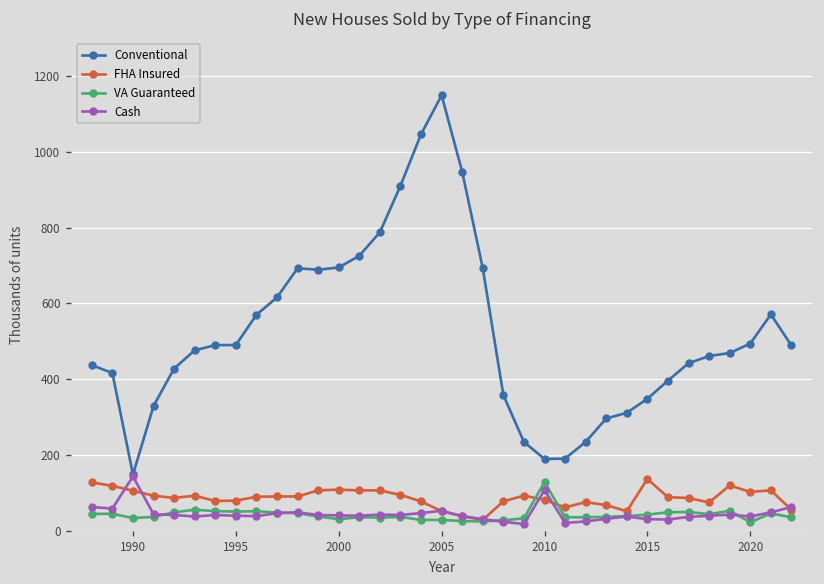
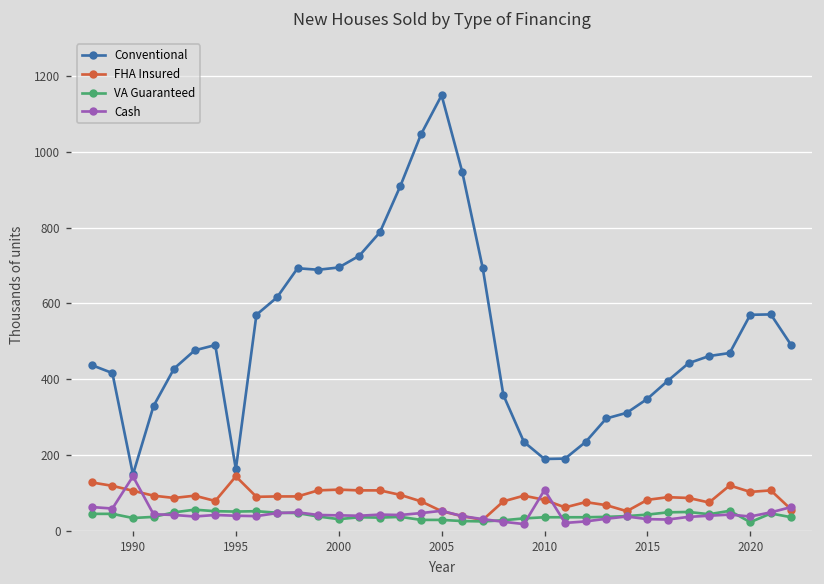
Conventional, 1995: 490 -> 160
FHA Insured, 1995: 80 -> 140
VA Guaranteed, 2010: 130 -> 40
FHA Insured, 2015: 140 -> 80
Conventional, 2020: 490 -> 570
